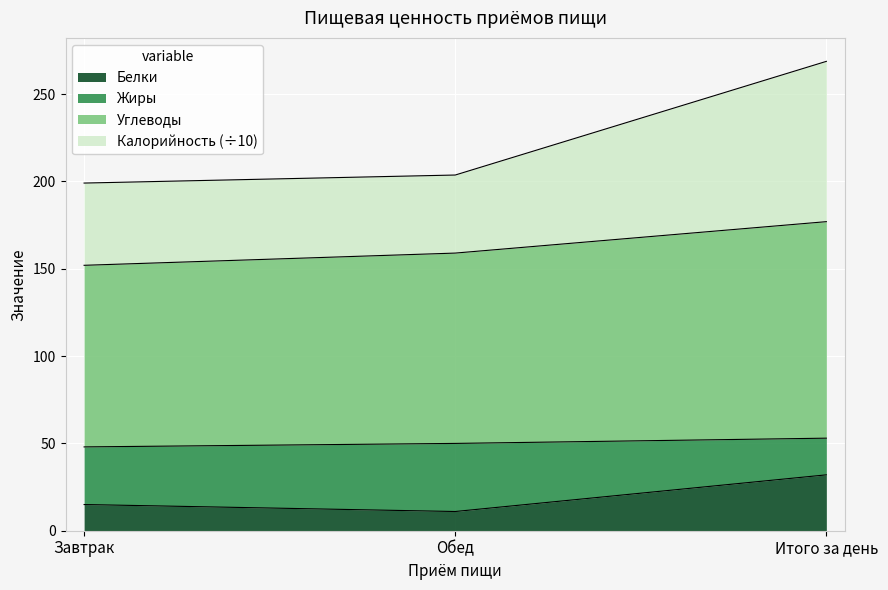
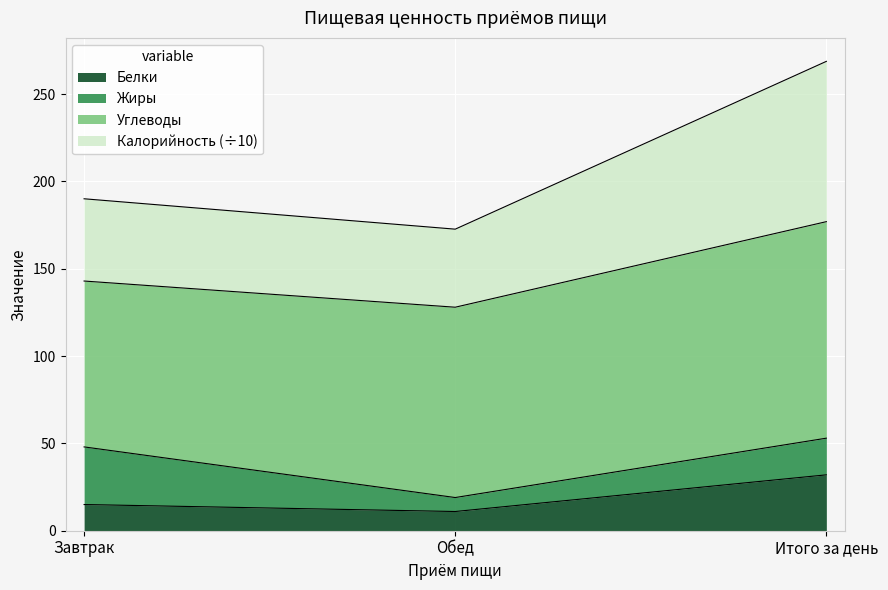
Углеводы, Завтрак: 104 -> 95
Жиры, Обед: 39 -> 8
